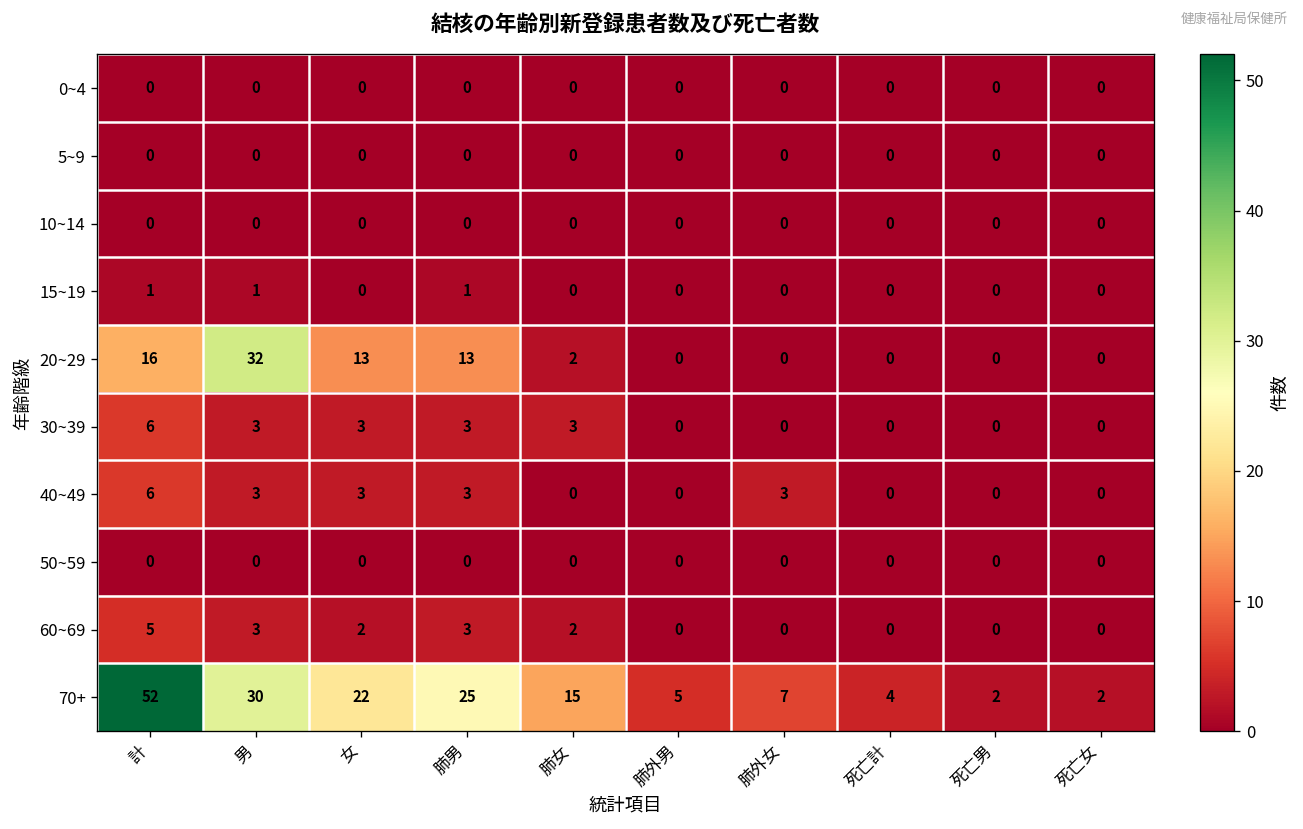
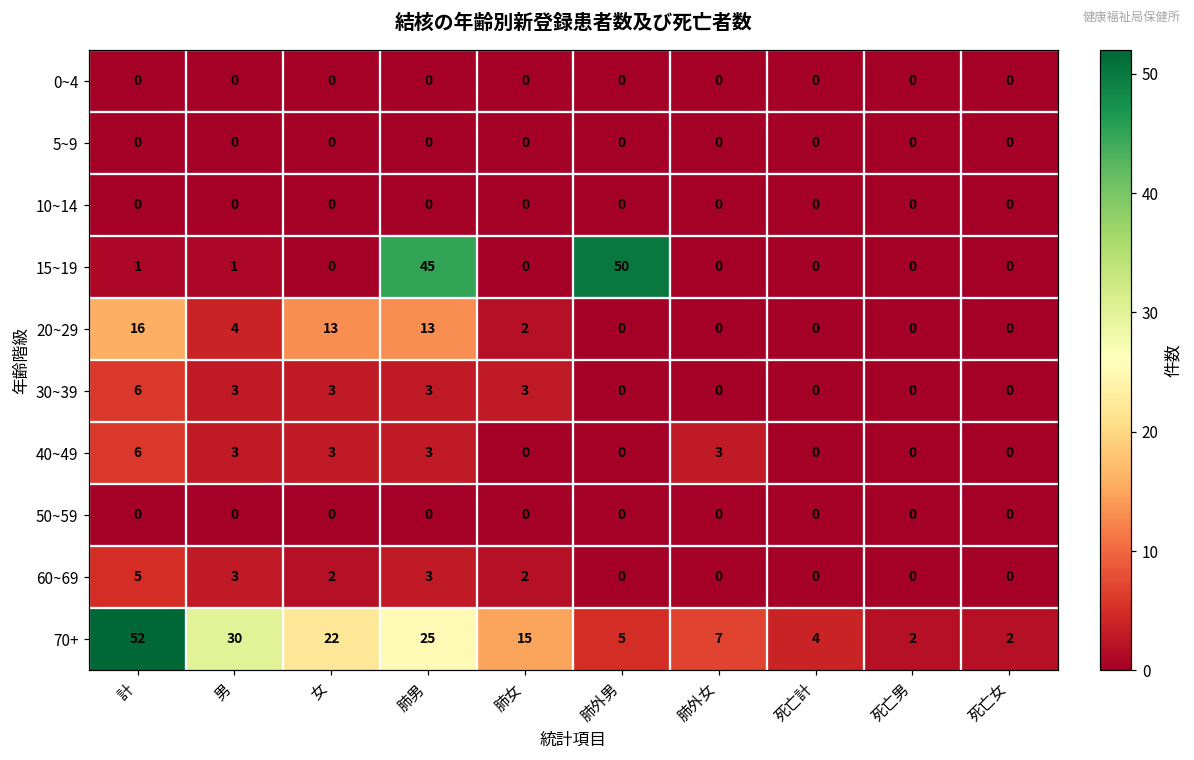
15~19, 肺男: 1 -> 45
15~19, 肺外男: 0 -> 50
20~29, 男: 32 -> 4
